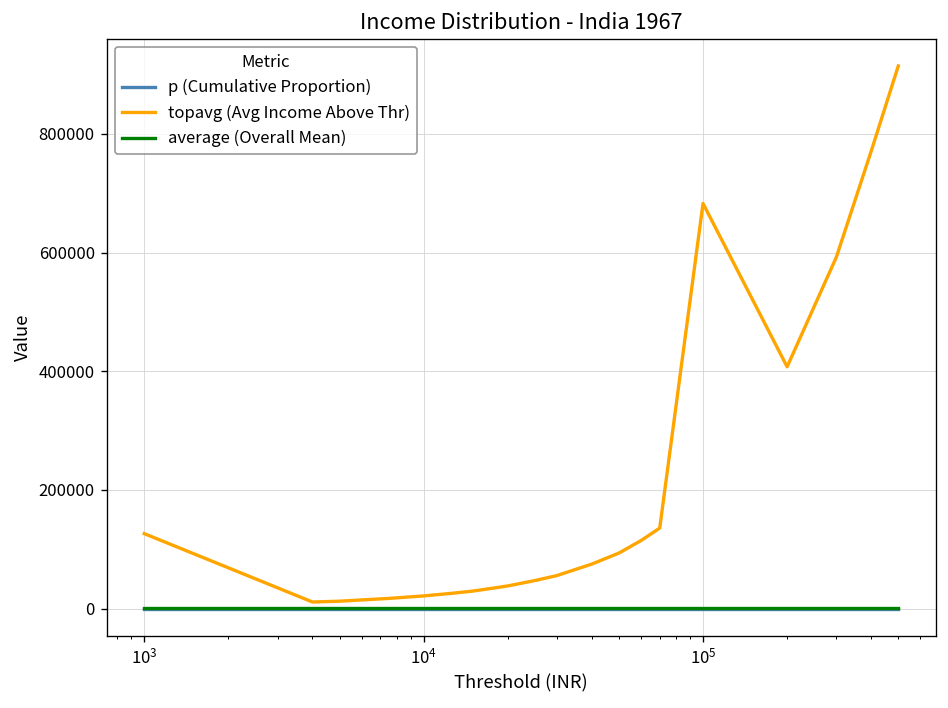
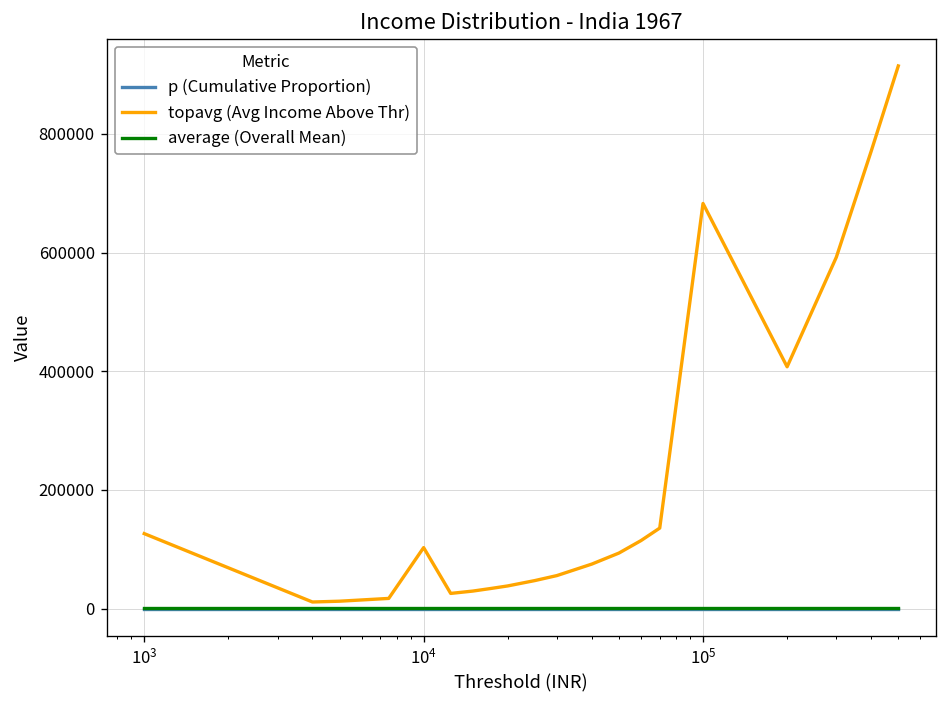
topavg (Avg Income Above Thr), 10^4: 20000 -> 100000
